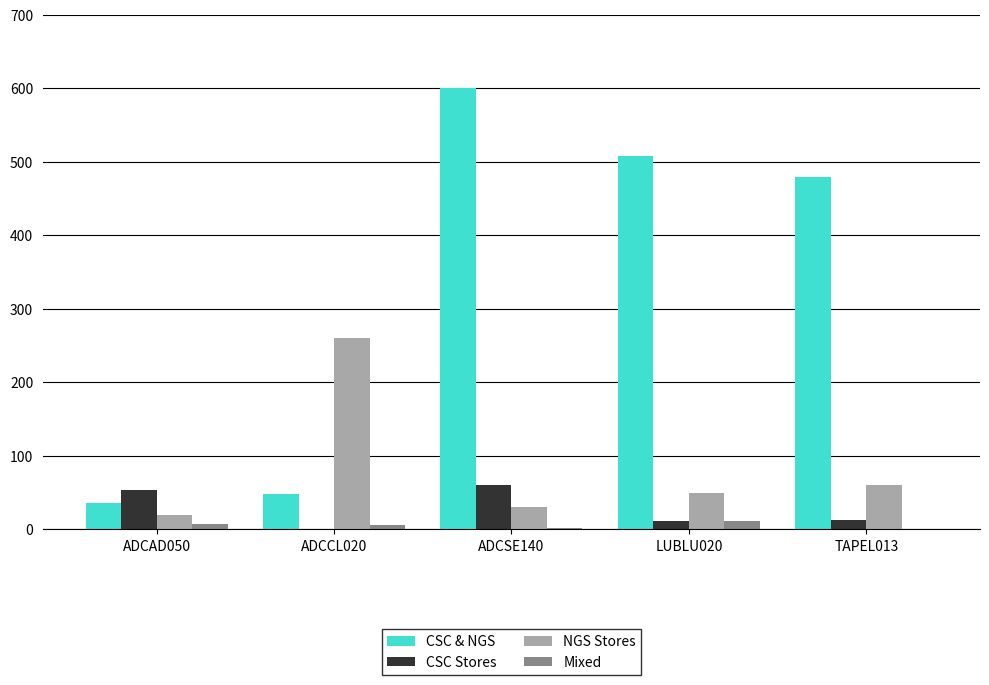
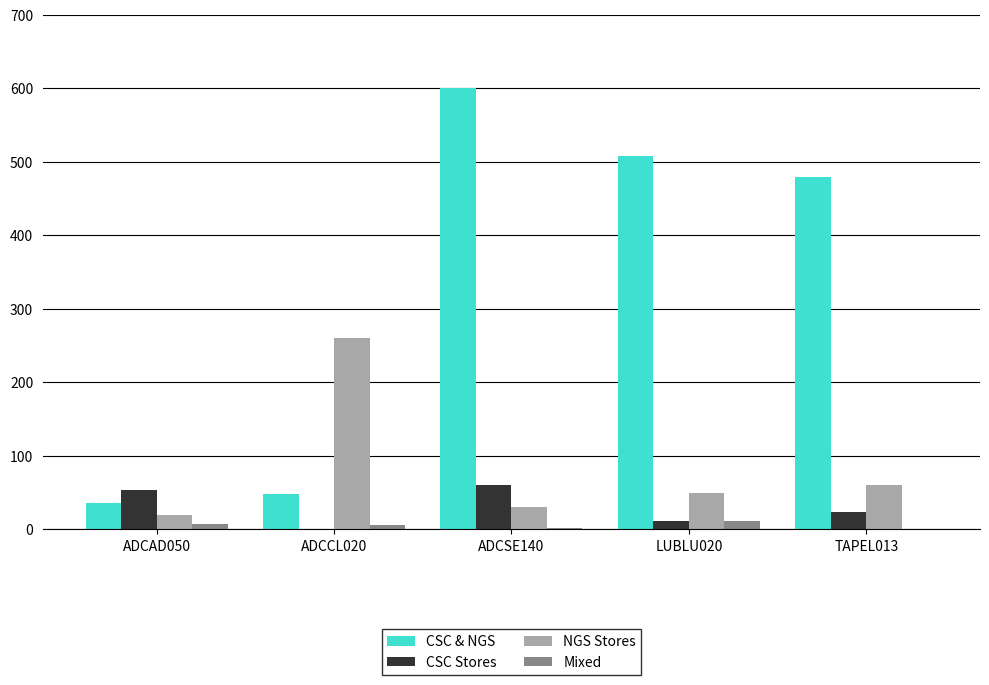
CSC Stores, TAPEL013: 10 -> 20
